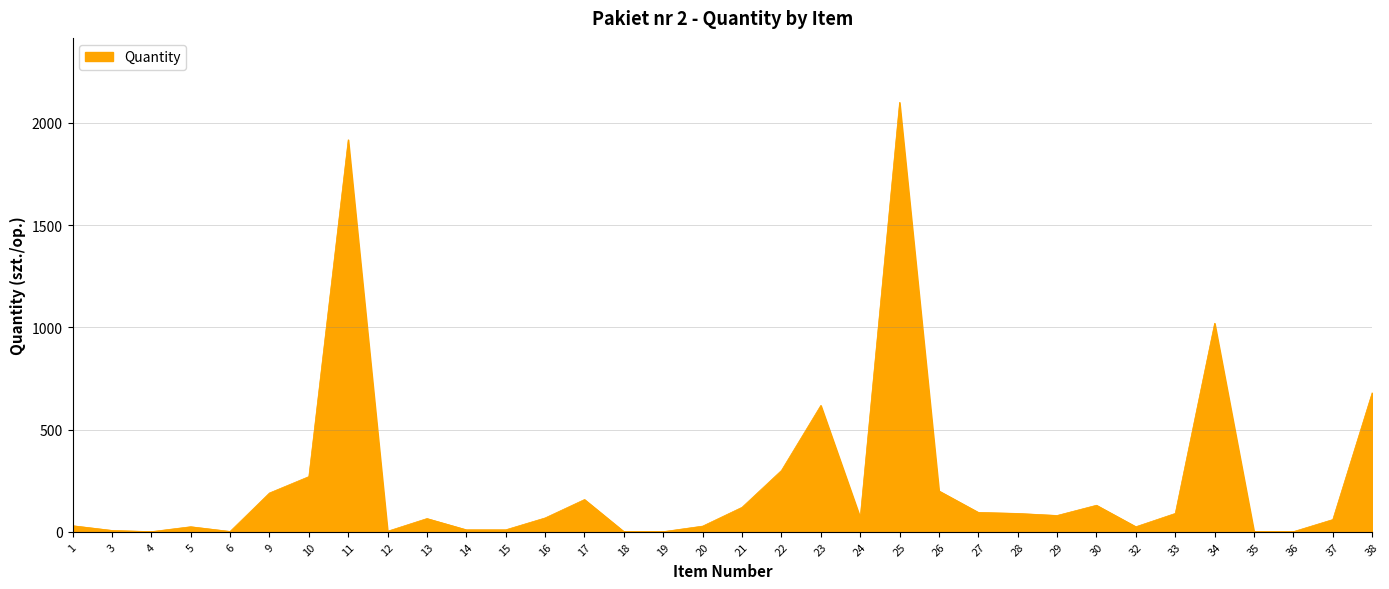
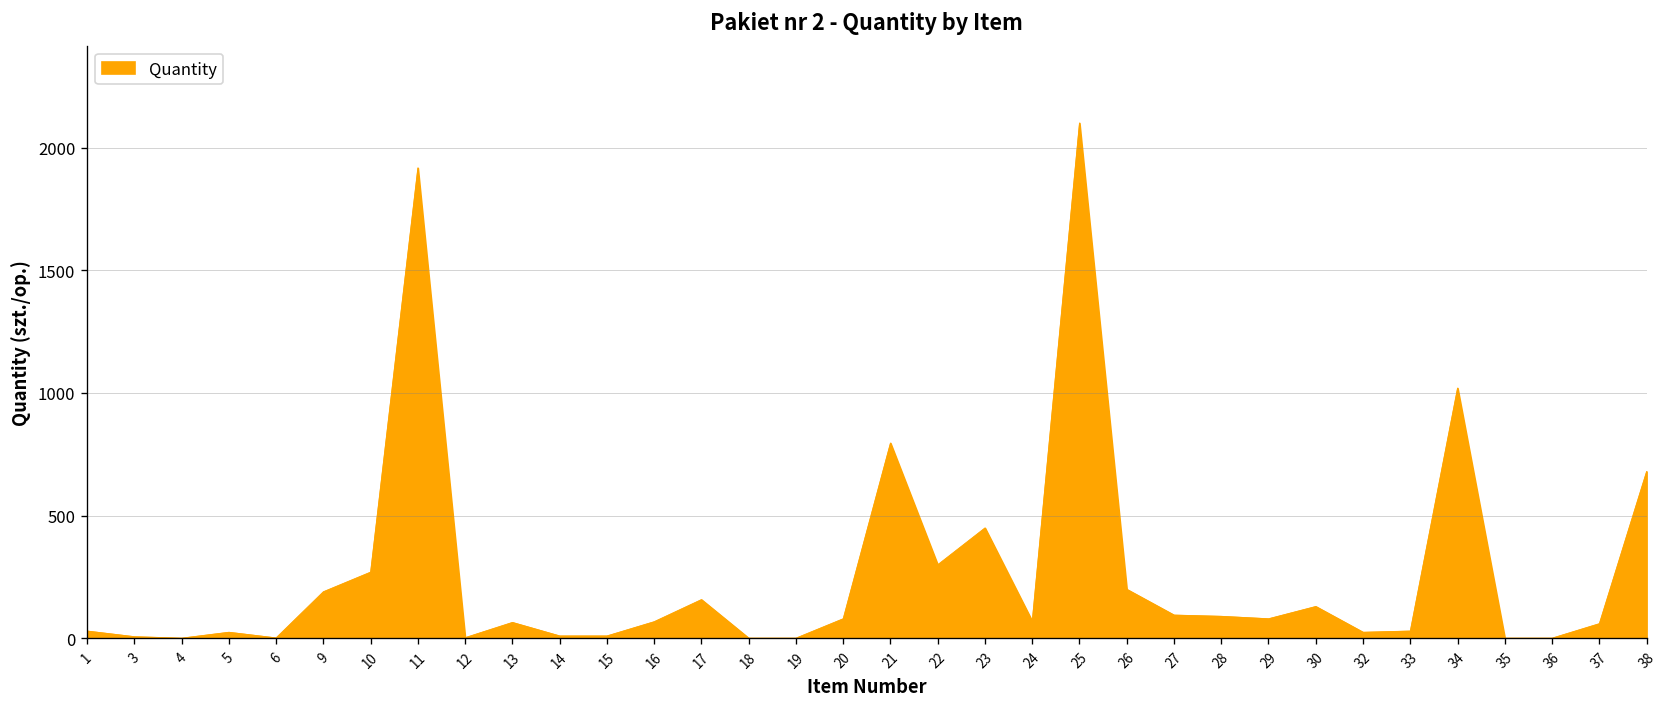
20: 30 -> 80
21: 120 -> 800
23: 620 -> 450
33: 90 -> 30
